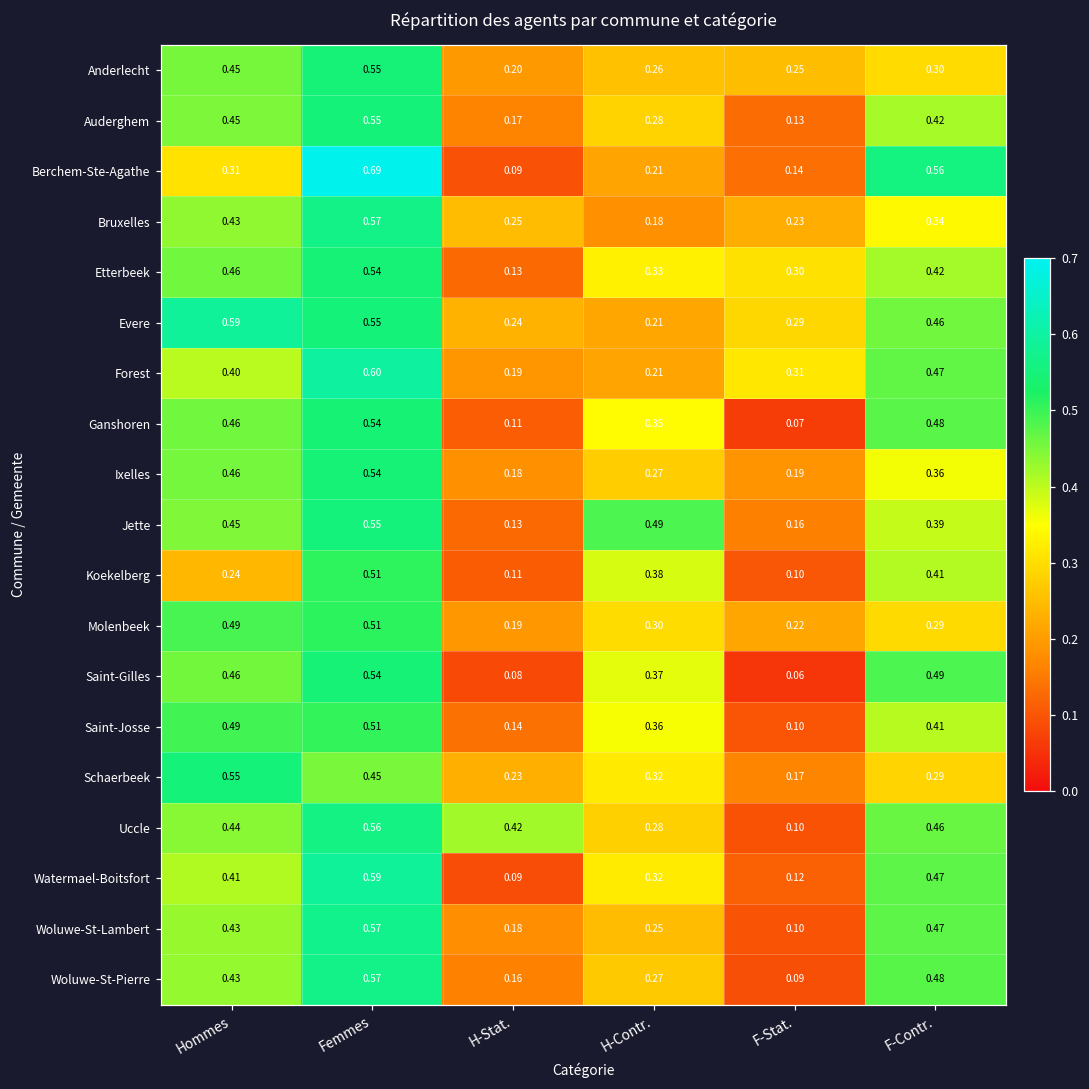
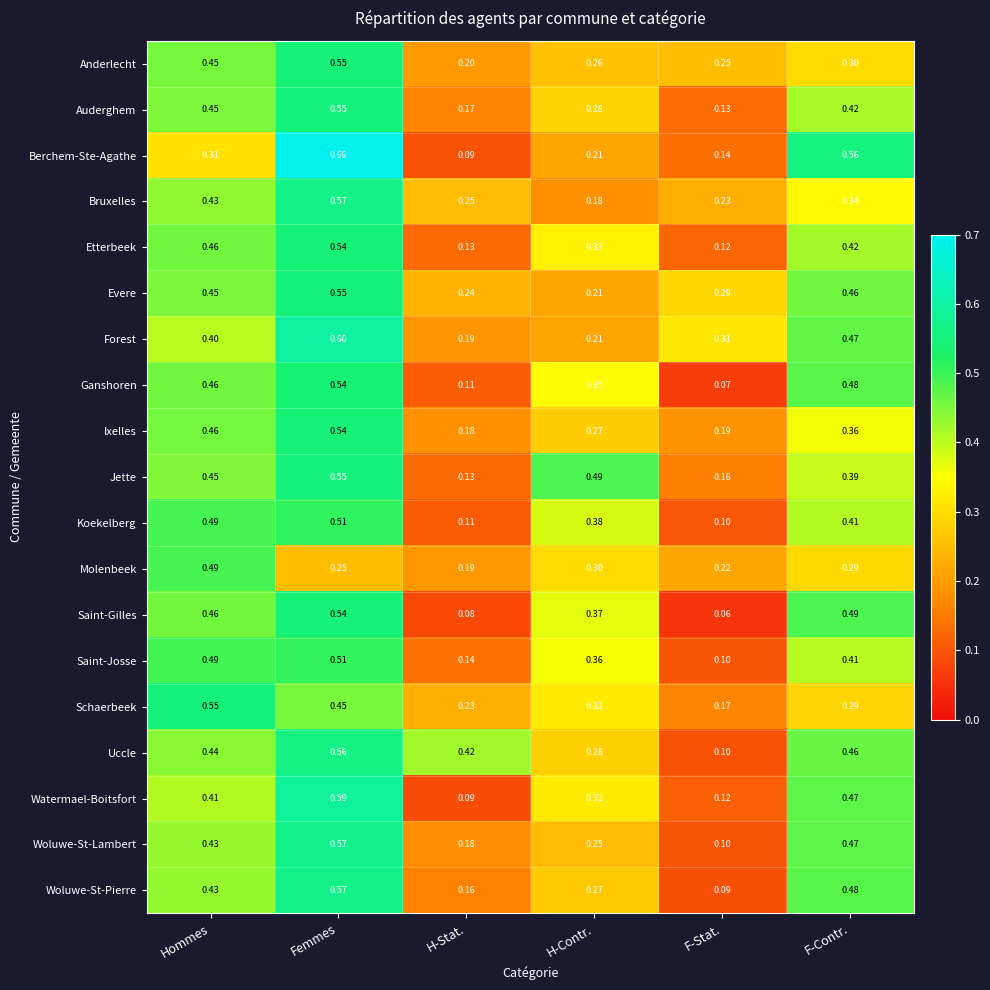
Etterbeek, F-Stat.: 0.30 -> 0.12
Evere, Hommes: 0.59 -> 0.45
Koekelberg, Hommes: 0.24 -> 0.49
Molenbeek, Femmes: 0.51 -> 0.25
